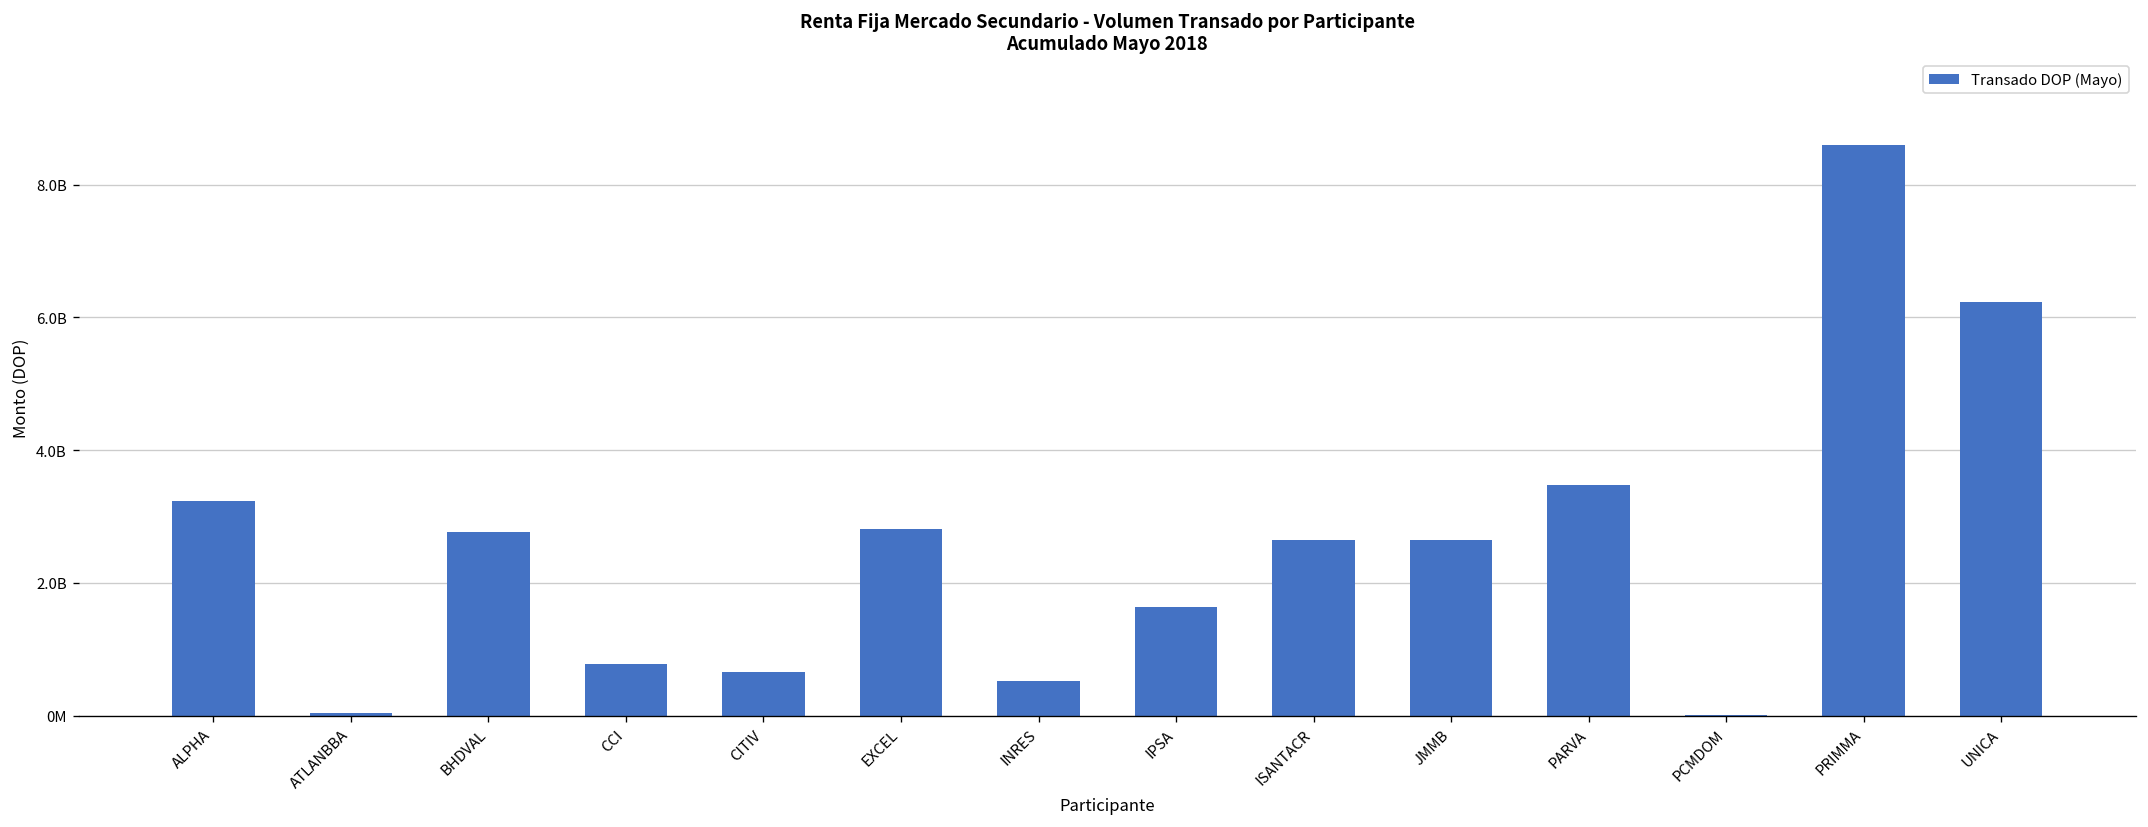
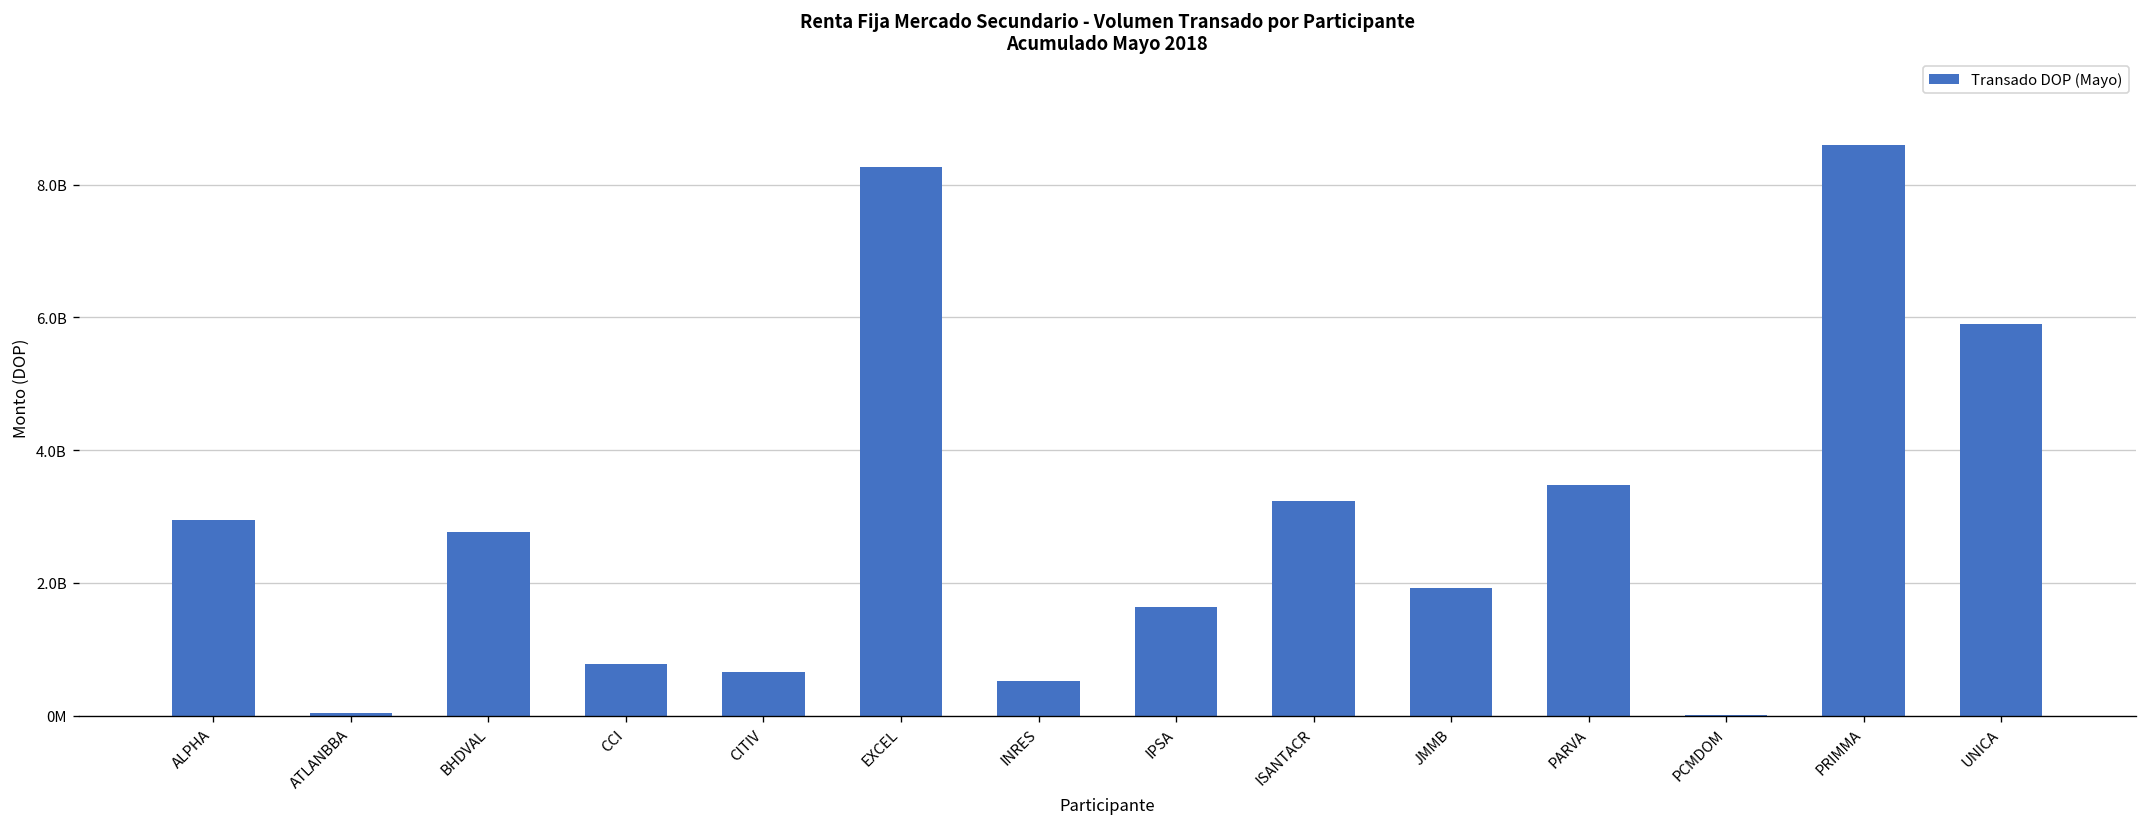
ALPHA: 3200000000 -> 2900000000
EXCEL: 2800000000 -> 8300000000
ISANTACR: 2600000000 -> 3200000000
JMMB: 2600000000 -> 1900000000
UNICA: 6200000000 -> 5900000000
